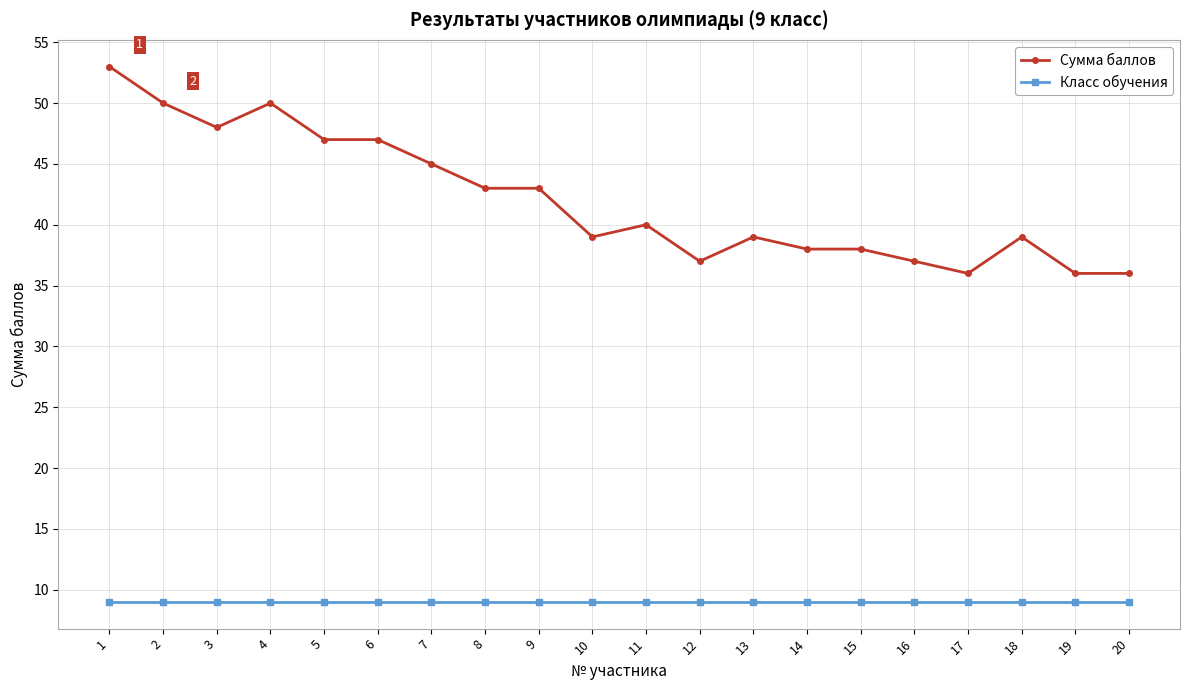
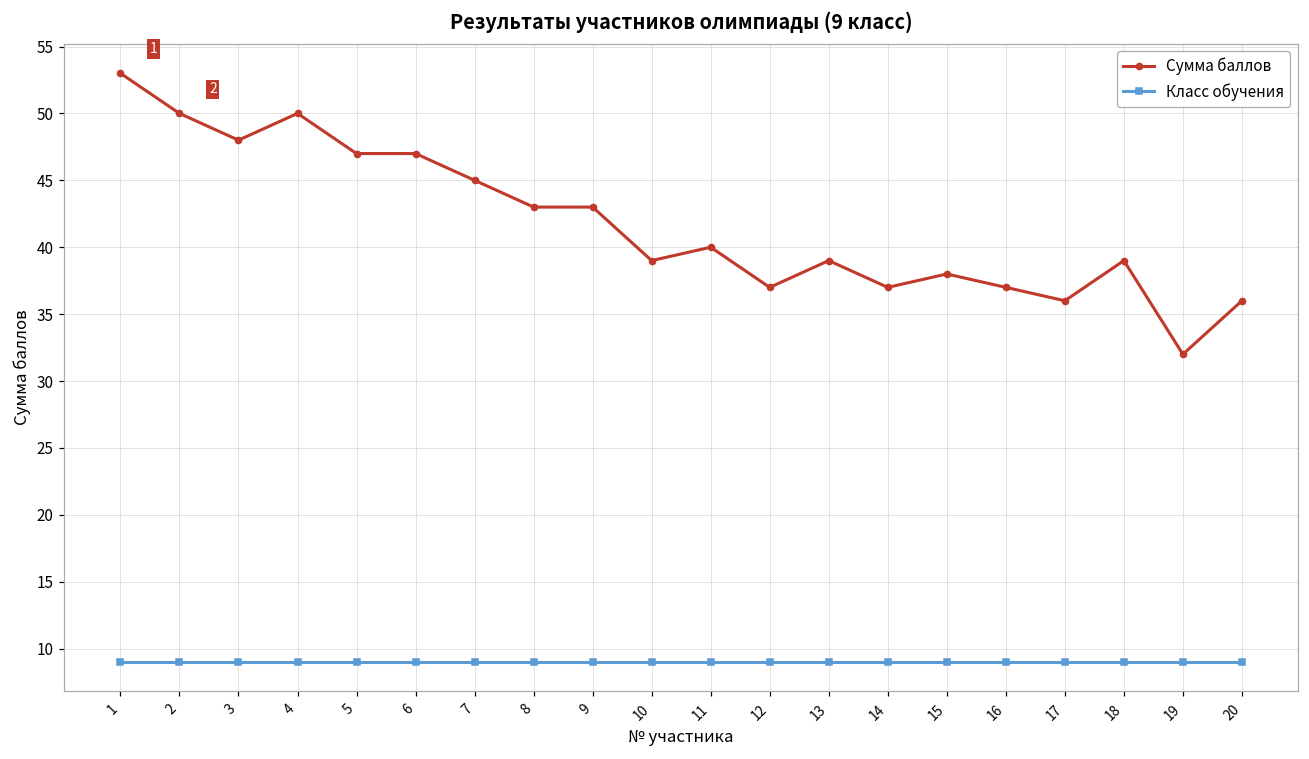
Сумма баллов, 14: 38 -> 37
Сумма баллов, 19: 36 -> 32
